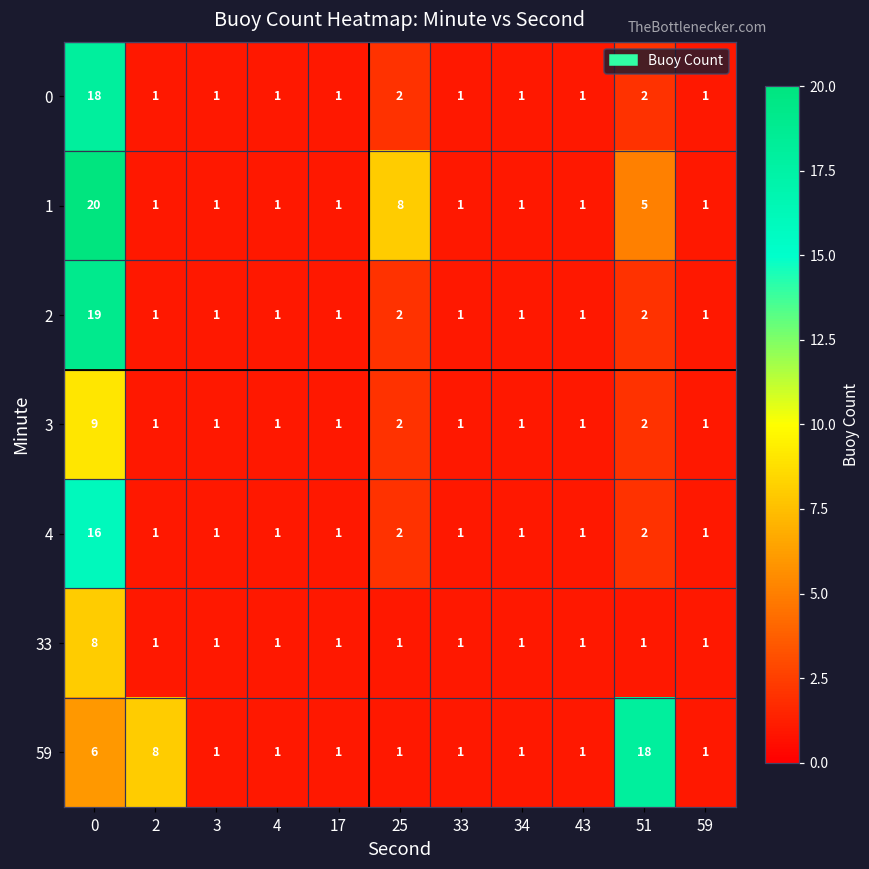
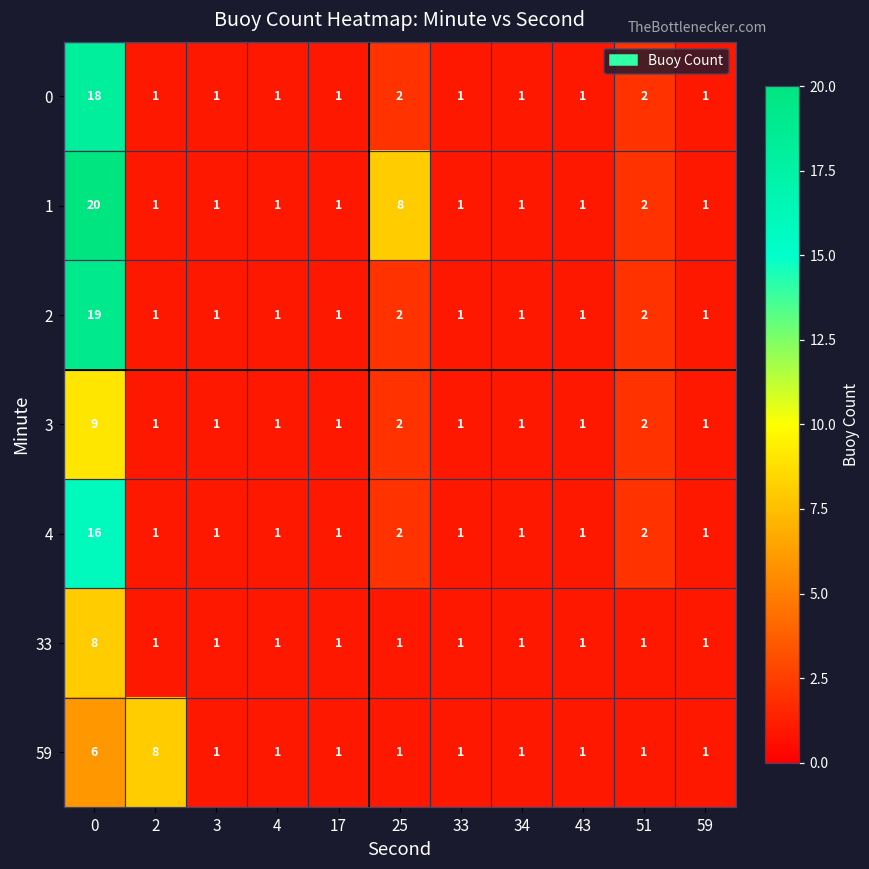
1, 51: 5 -> 2
59, 51: 18 -> 1
